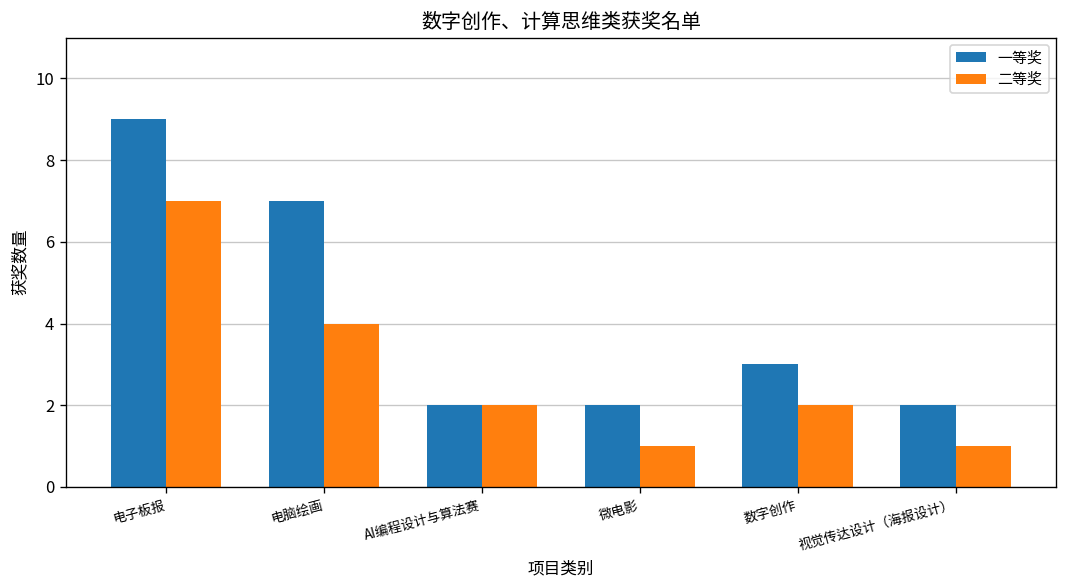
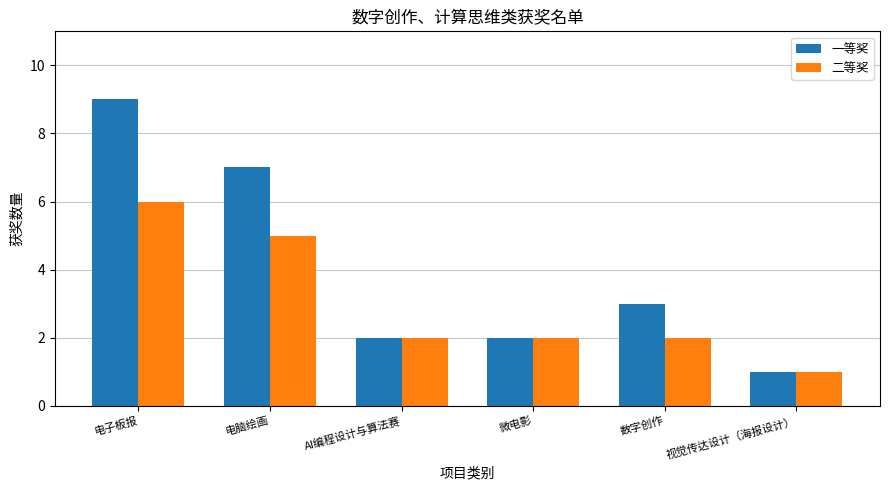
二等奖, 电子板报: 7 -> 6
二等奖, 电脑绘画: 4 -> 5
二等奖, 微电影: 1 -> 2
一等奖, 视觉传达设计（海报设计）: 2 -> 1
